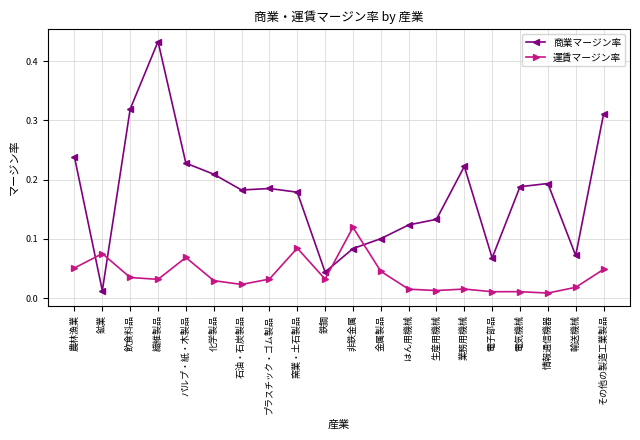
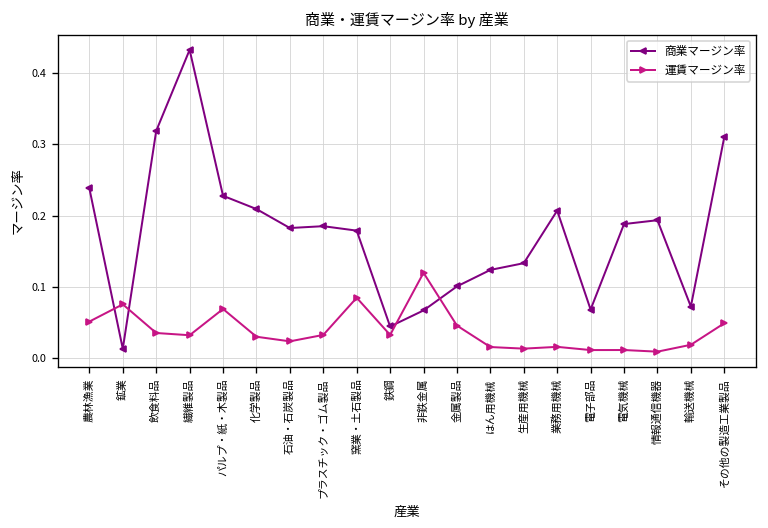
商業マージン率, 非鉄金属: 0.08 -> 0.07
商業マージン率, 業務用機械: 0.22 -> 0.21
